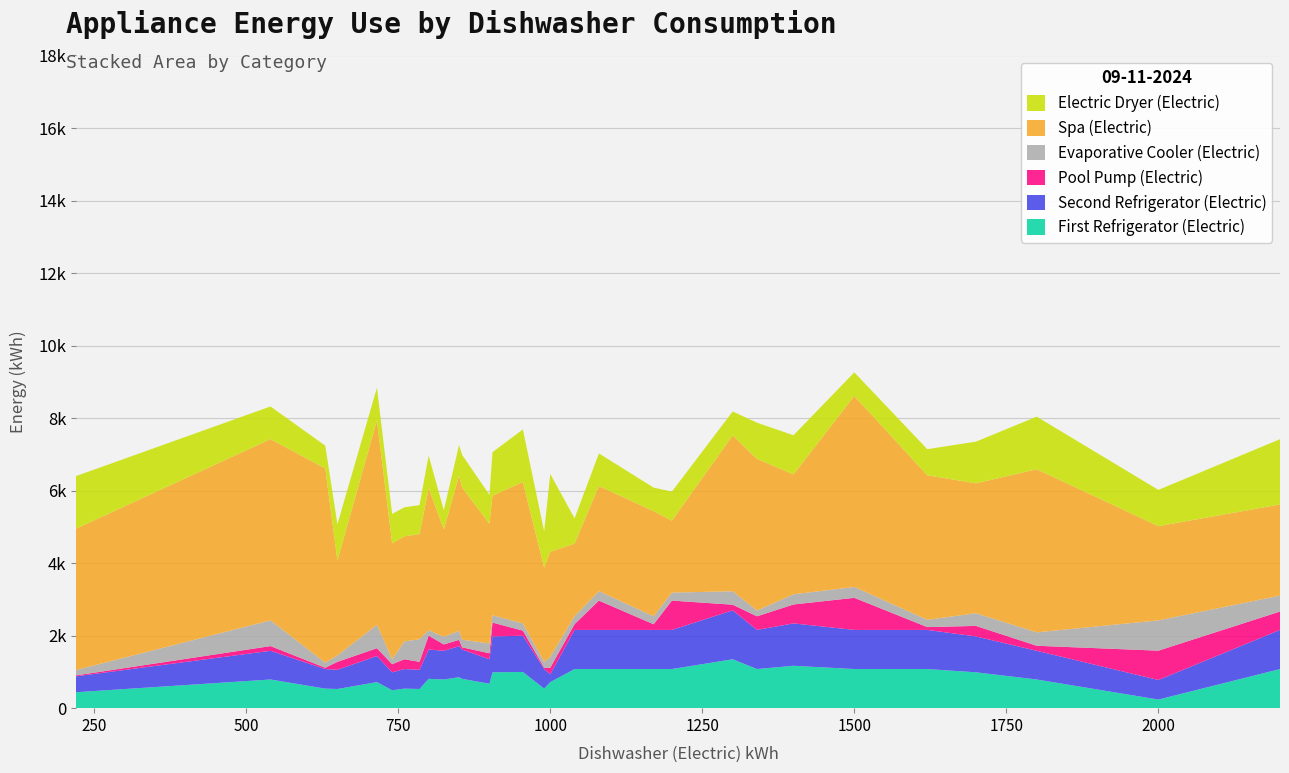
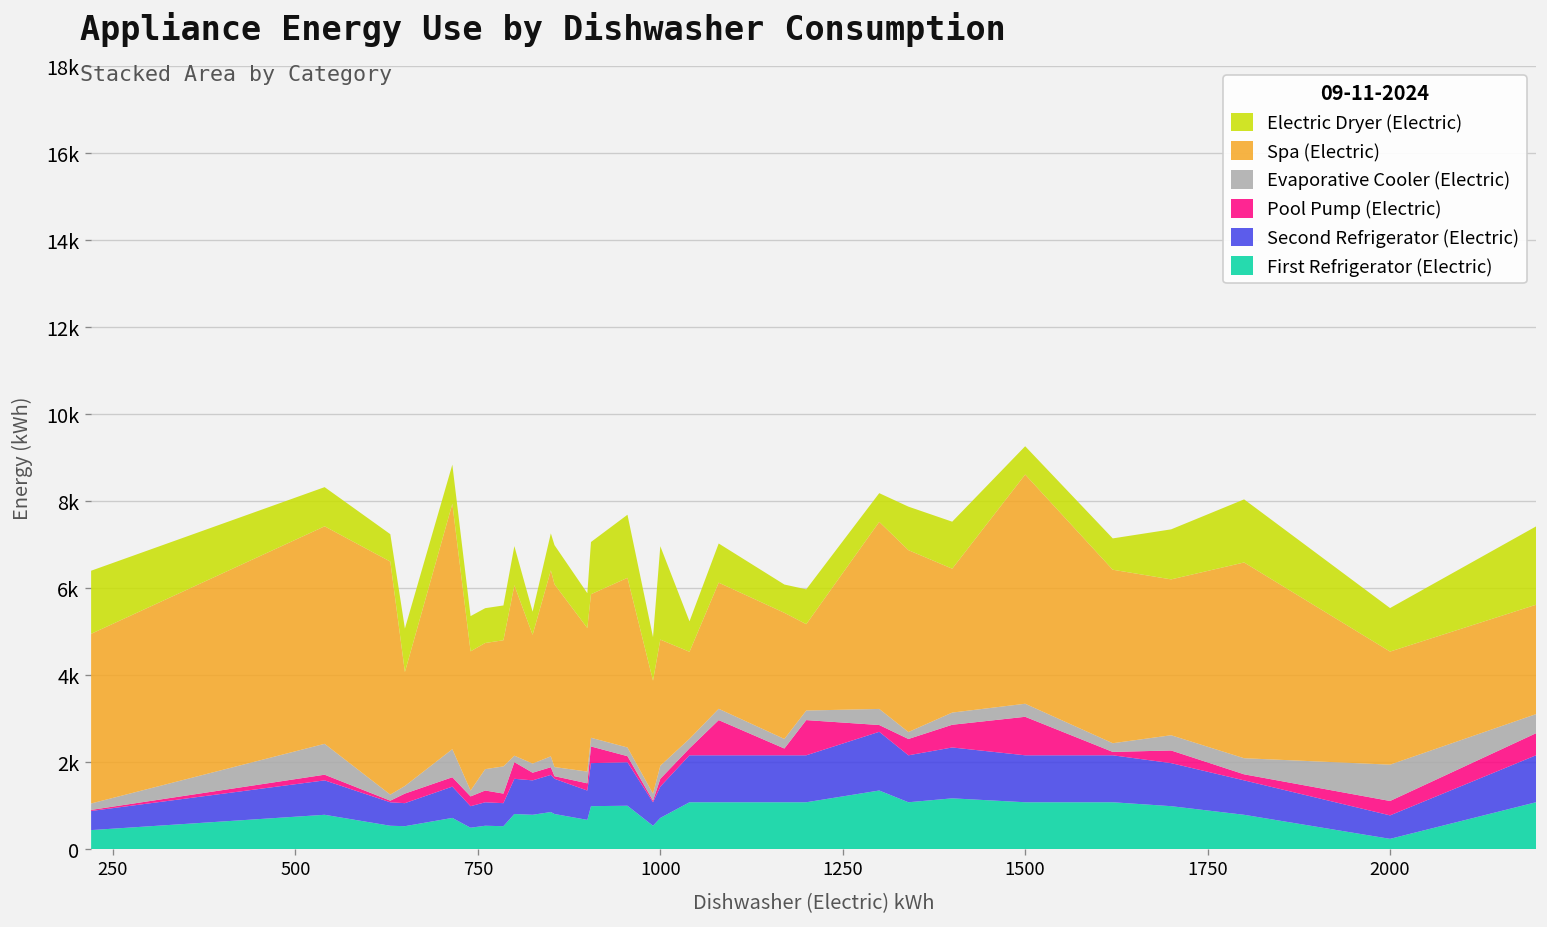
Second Refrigerator (Electric), 1000: 200 -> 700
Pool Pump (Electric), 2000: 800 -> 300
